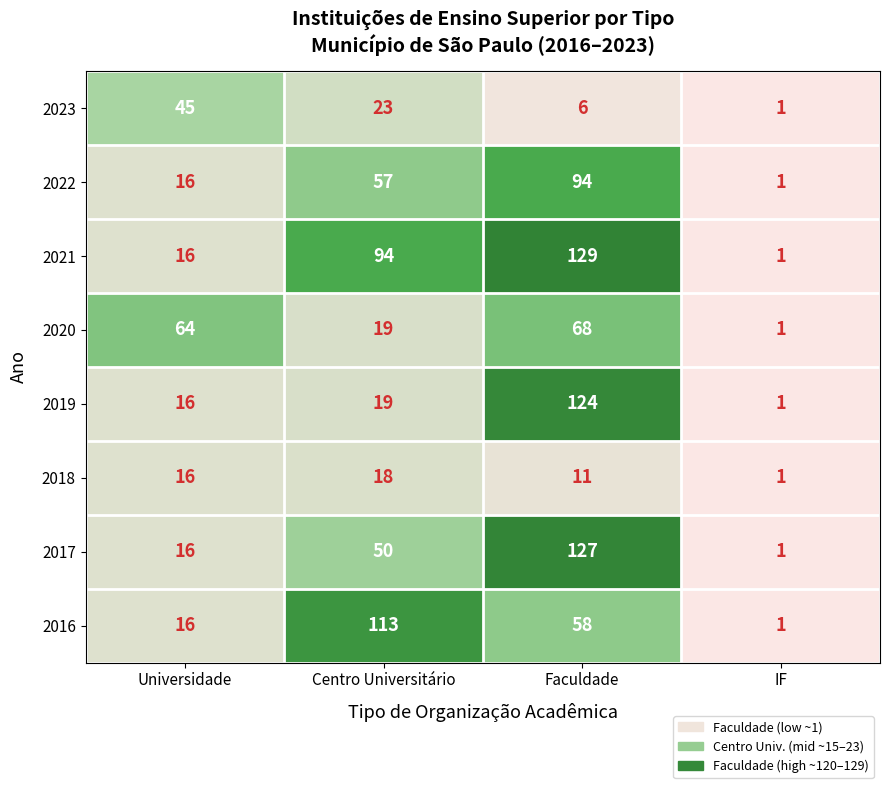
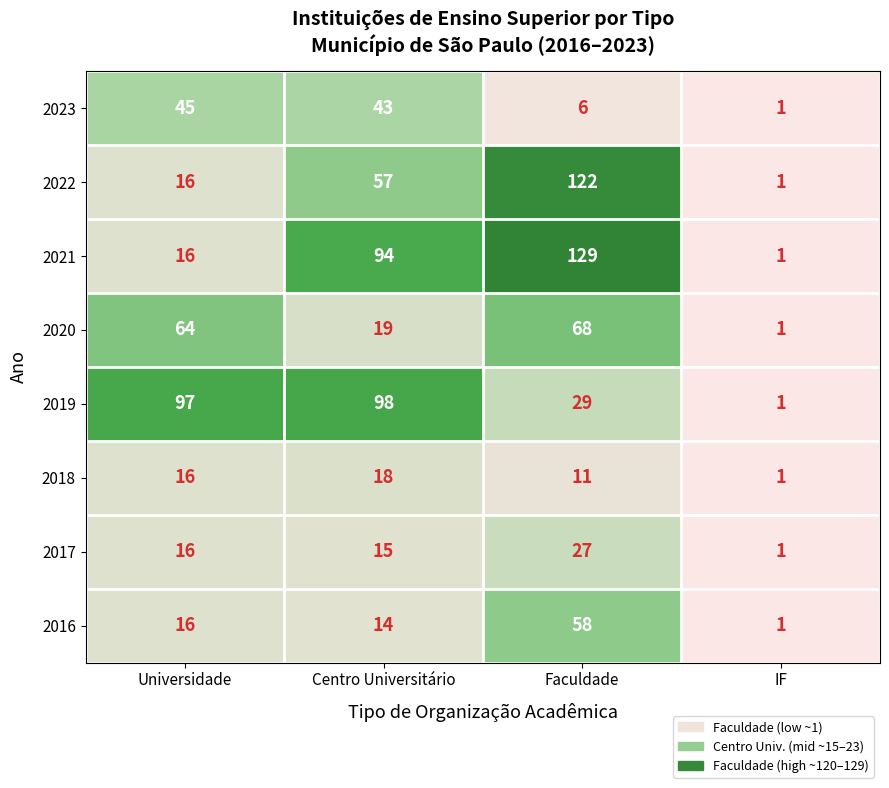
2023, Centro Universitário: 23 -> 43
2022, Faculdade: 94 -> 122
2019, Universidade: 16 -> 97
2019, Centro Universitário: 19 -> 98
2019, Faculdade: 124 -> 29
2017, Centro Universitário: 50 -> 15
2017, Faculdade: 127 -> 27
2016, Centro Universitário: 113 -> 14
